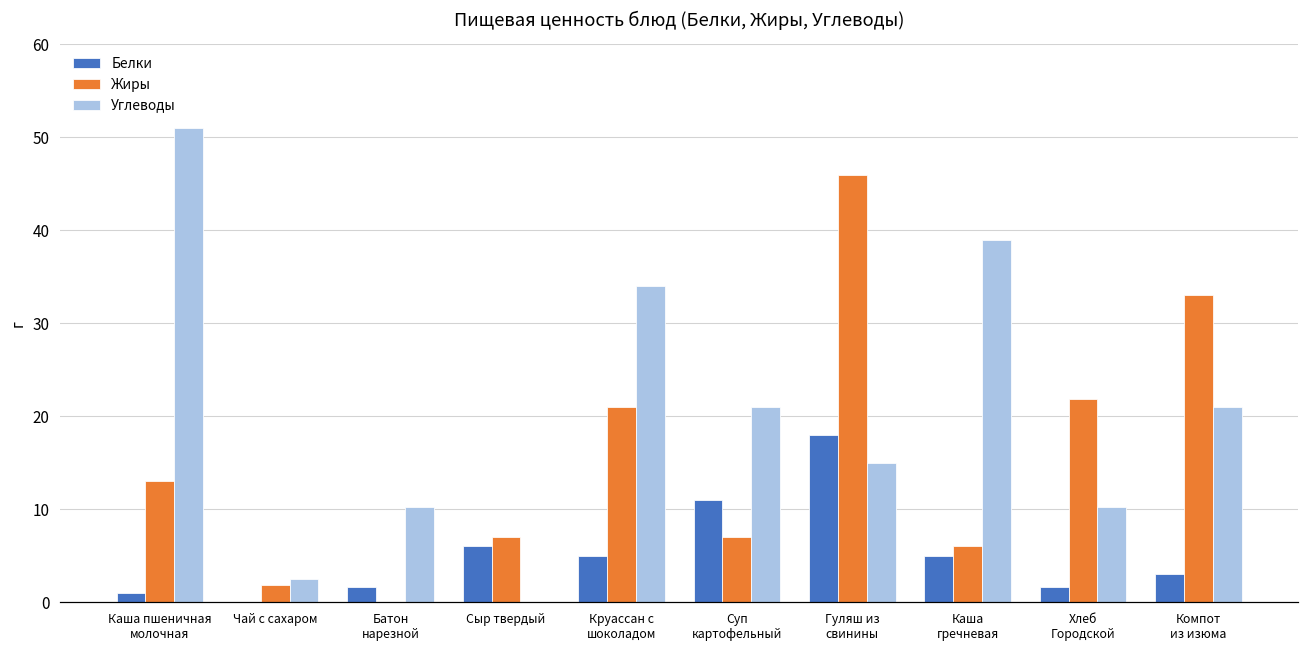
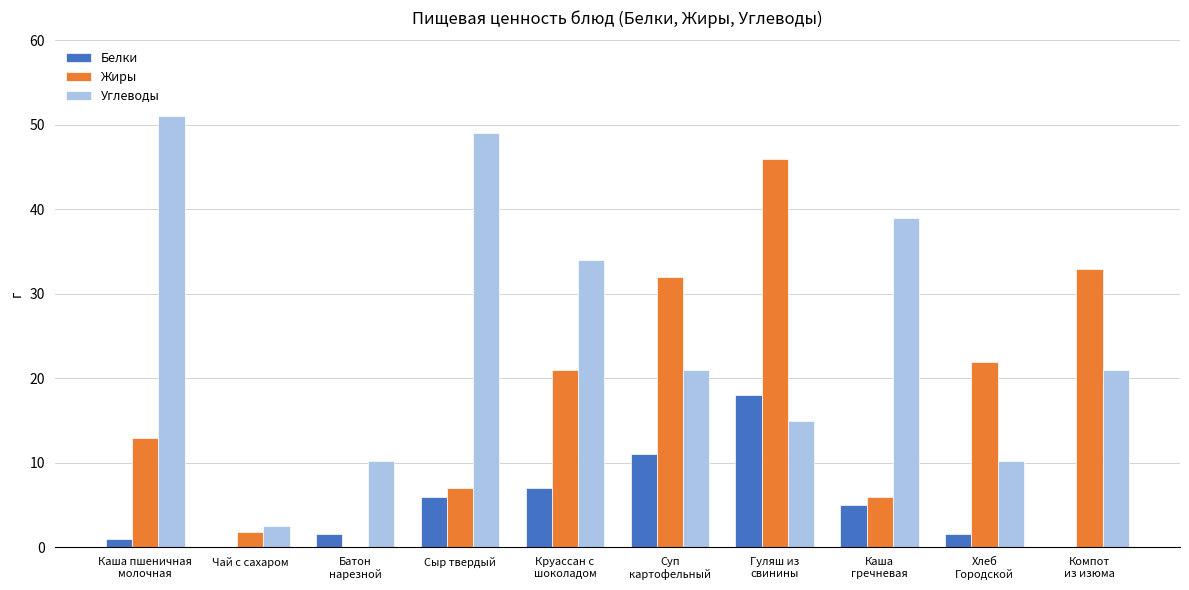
Углеводы, Сыр твердый: 0 -> 49
Белки, Круассан с шоколадом: 5 -> 7
Жиры, Суп картофельный: 7 -> 32
Белки, Компот из изюма: 3 -> 0
